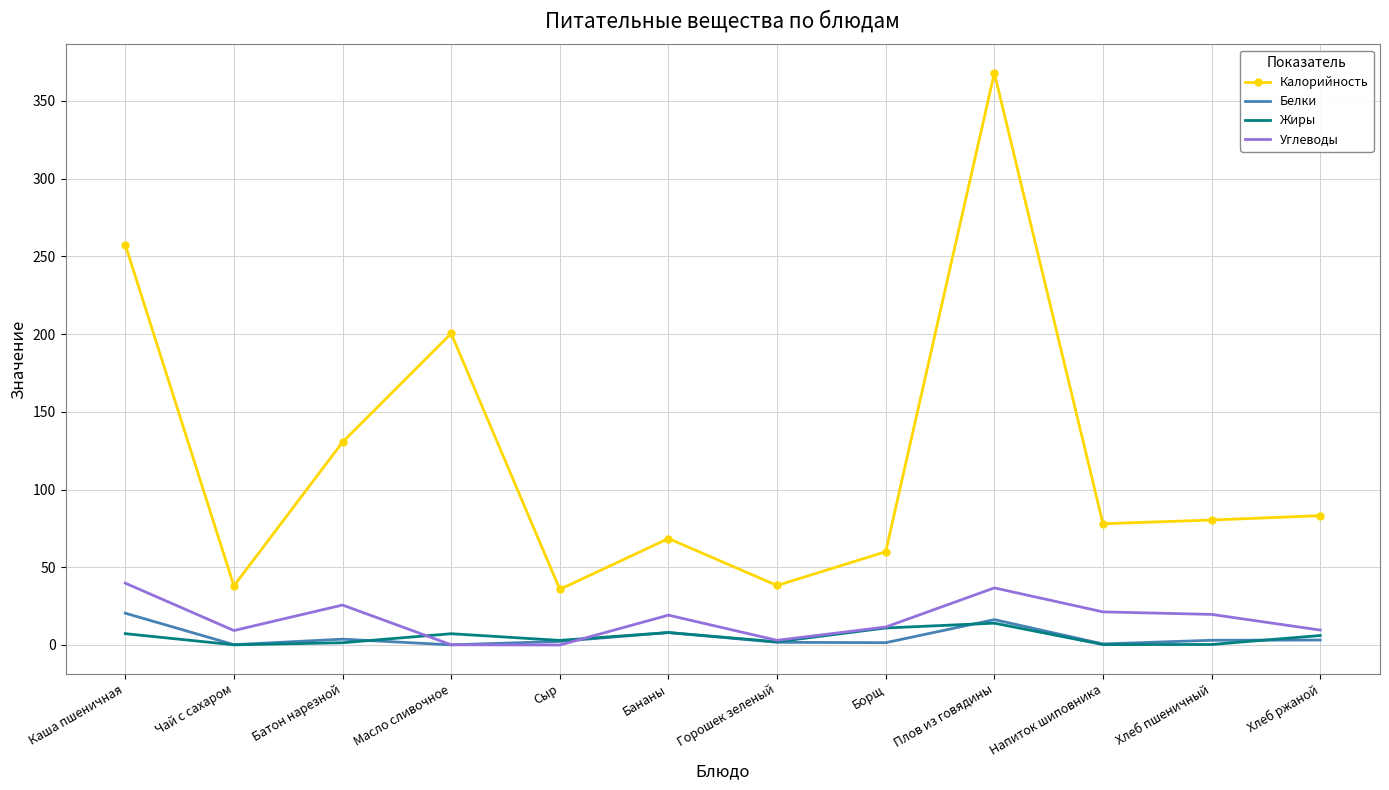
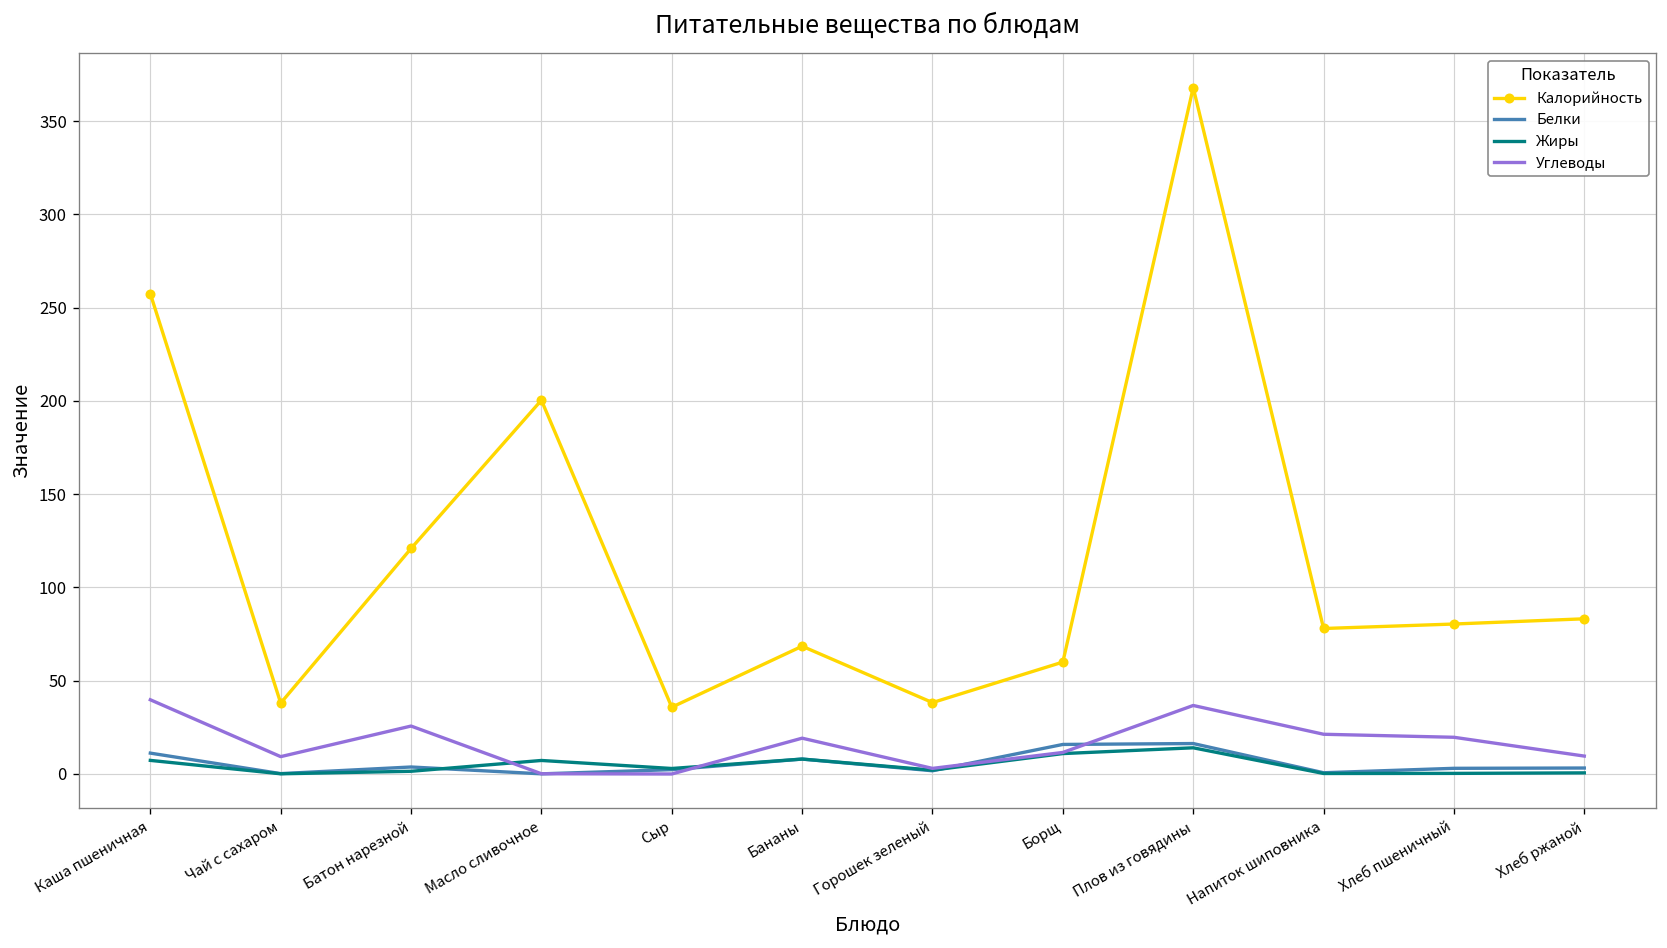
Белки, Каша пшеничная: 20 -> 11
Калорийность, Батон нарезной: 131 -> 121
Белки, Борщ: 1 -> 16
Жиры, Хлеб ржаной: 6 -> 1
